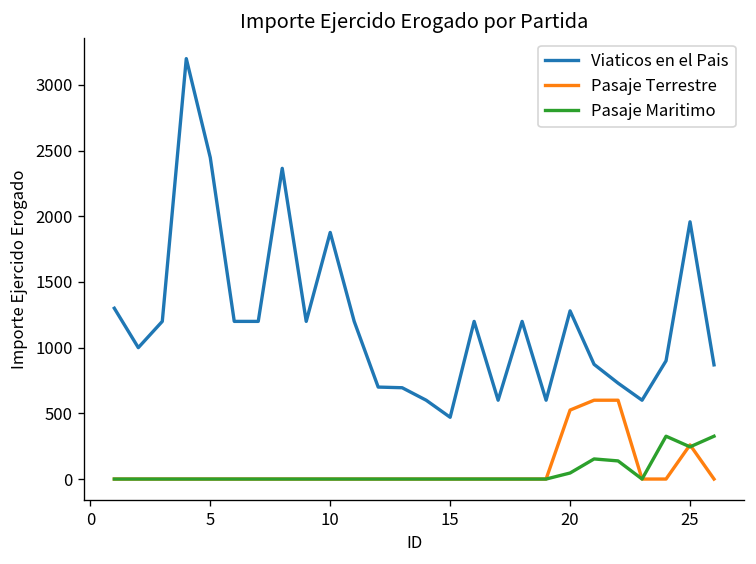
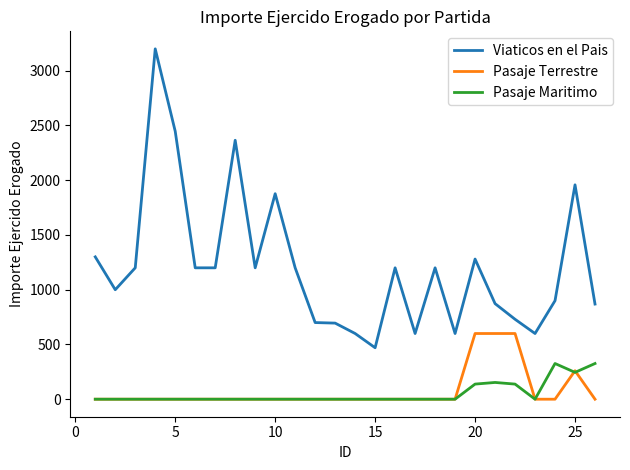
Pasaje Terrestre, 20: 530 -> 600
Pasaje Maritimo, 20: 50 -> 140
